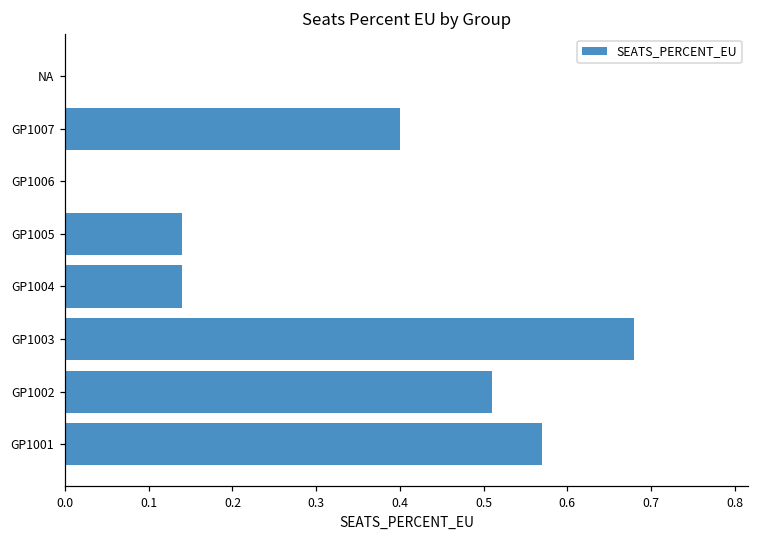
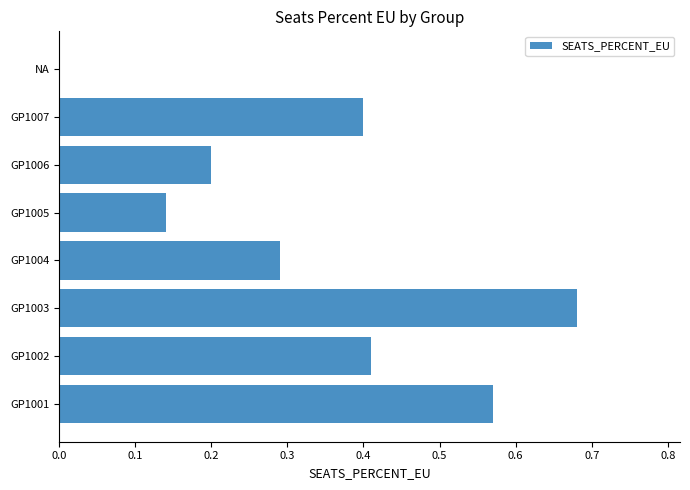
GP1006: 0.0 -> 0.2
GP1004: 0.14 -> 0.29
GP1002: 0.51 -> 0.41
